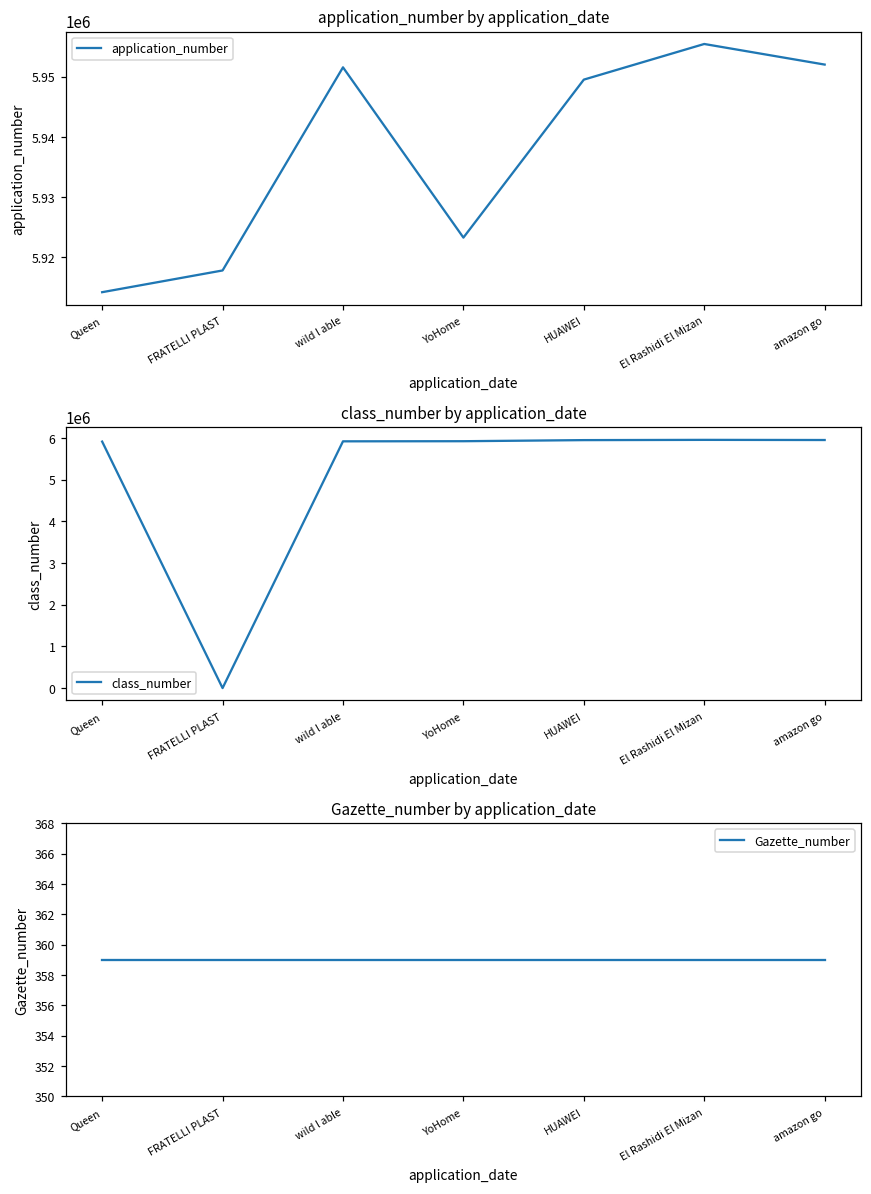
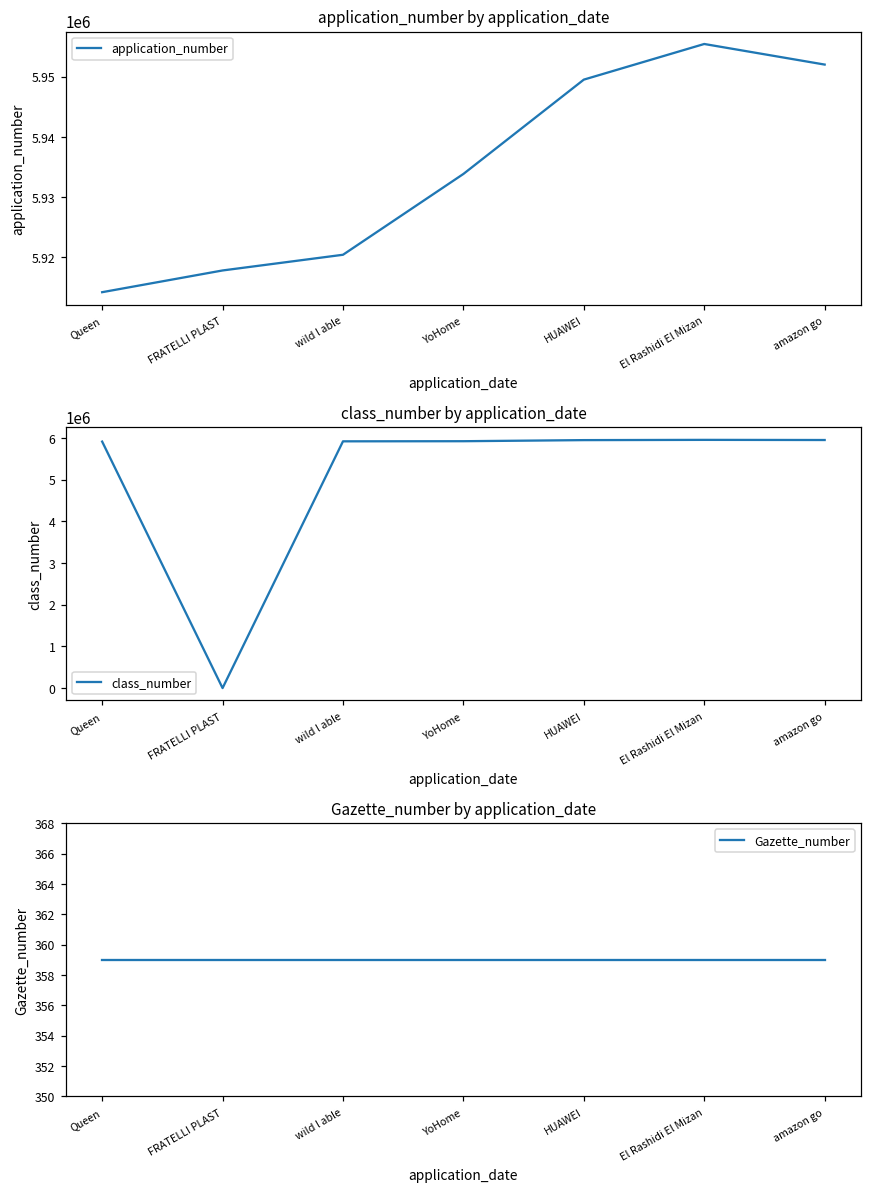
application_number by application_date, wild l able: 5952000 -> 5920000
application_number by application_date, YoHome: 5923000 -> 5934000
